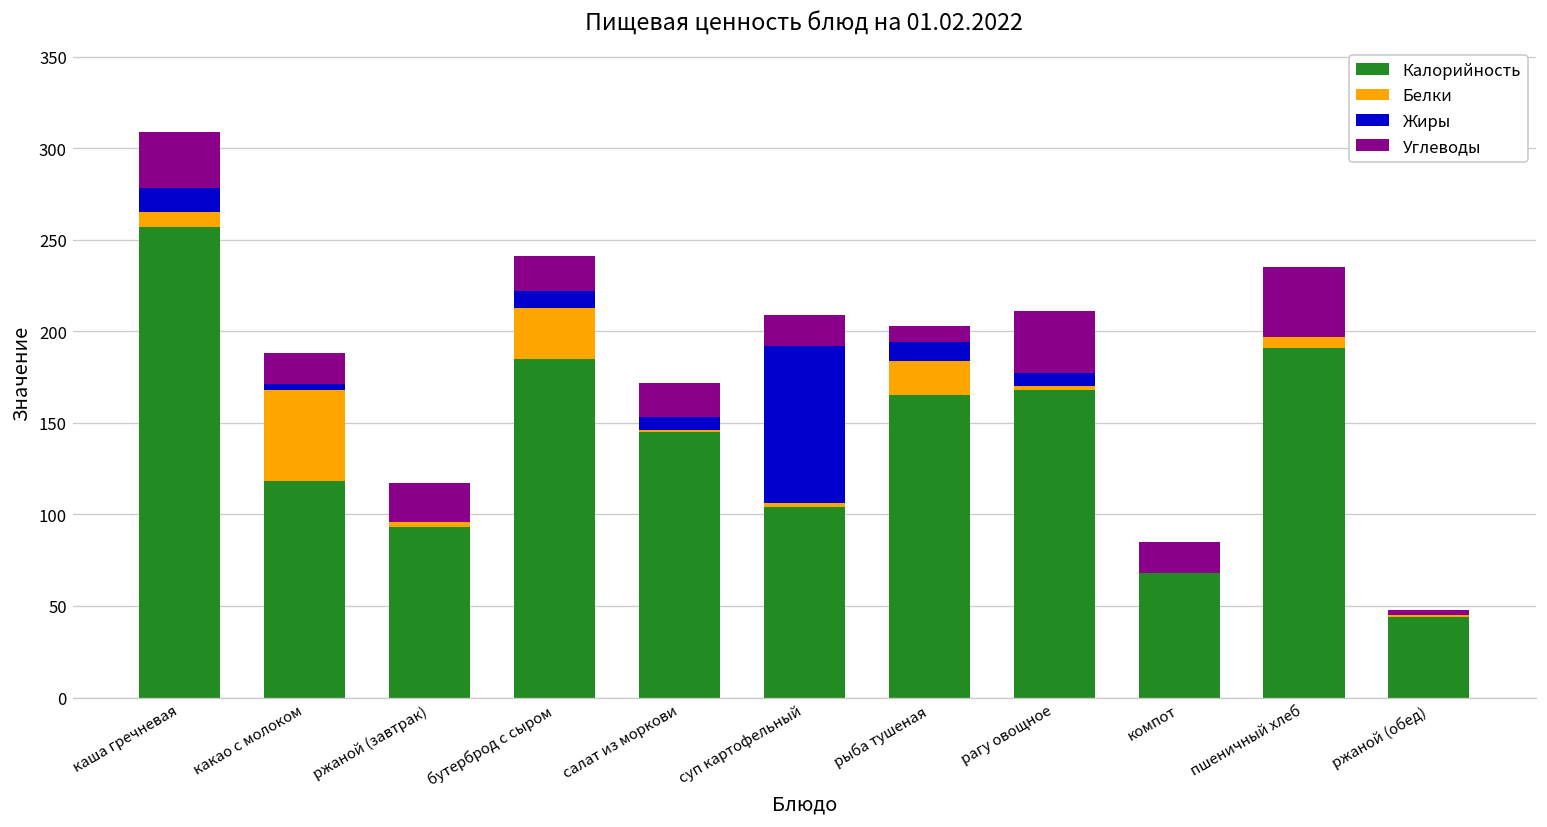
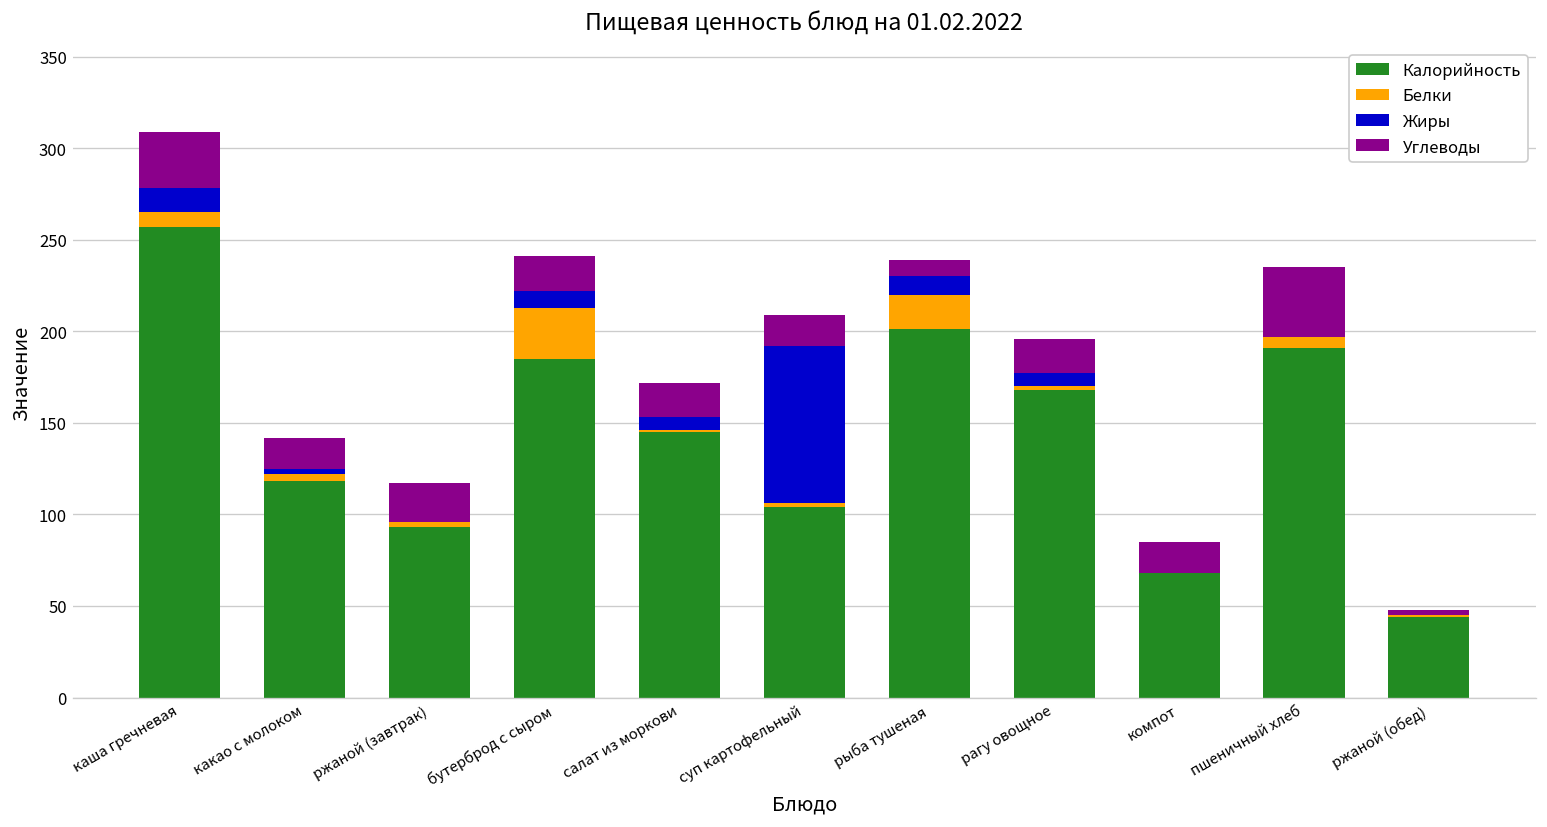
Белки, какао с молоком: 50 -> 4
Калорийность, рыба тушеная: 165 -> 201
Углеводы, рагу овощное: 34 -> 19
